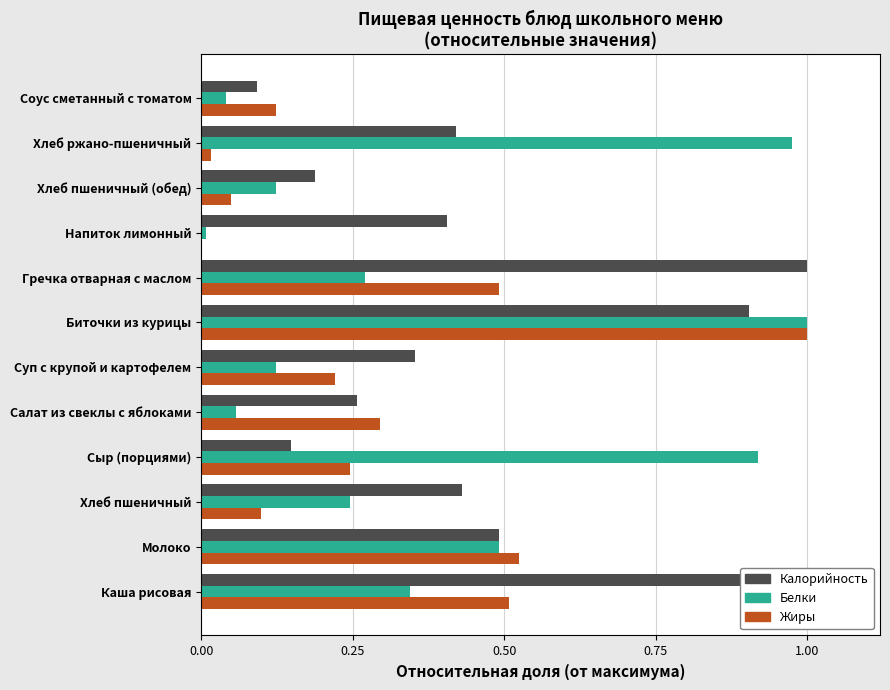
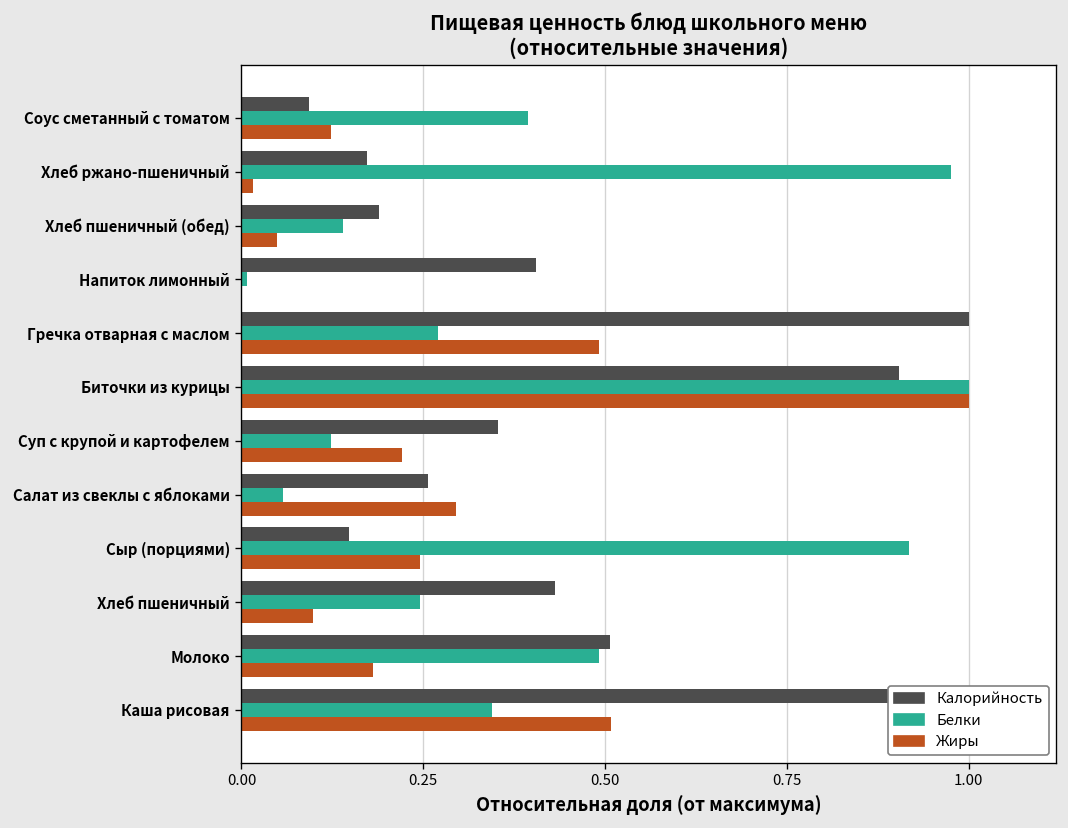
Белки, Соус сметанный с томатом: 0.04 -> 0.39
Калорийность, Хлеб ржано-пшеничный: 0.42 -> 0.17
Белки, Хлеб пшеничный (обед): 0.12 -> 0.14
Калорийность, Молоко: 0.49 -> 0.51
Жиры, Молоко: 0.52 -> 0.18
